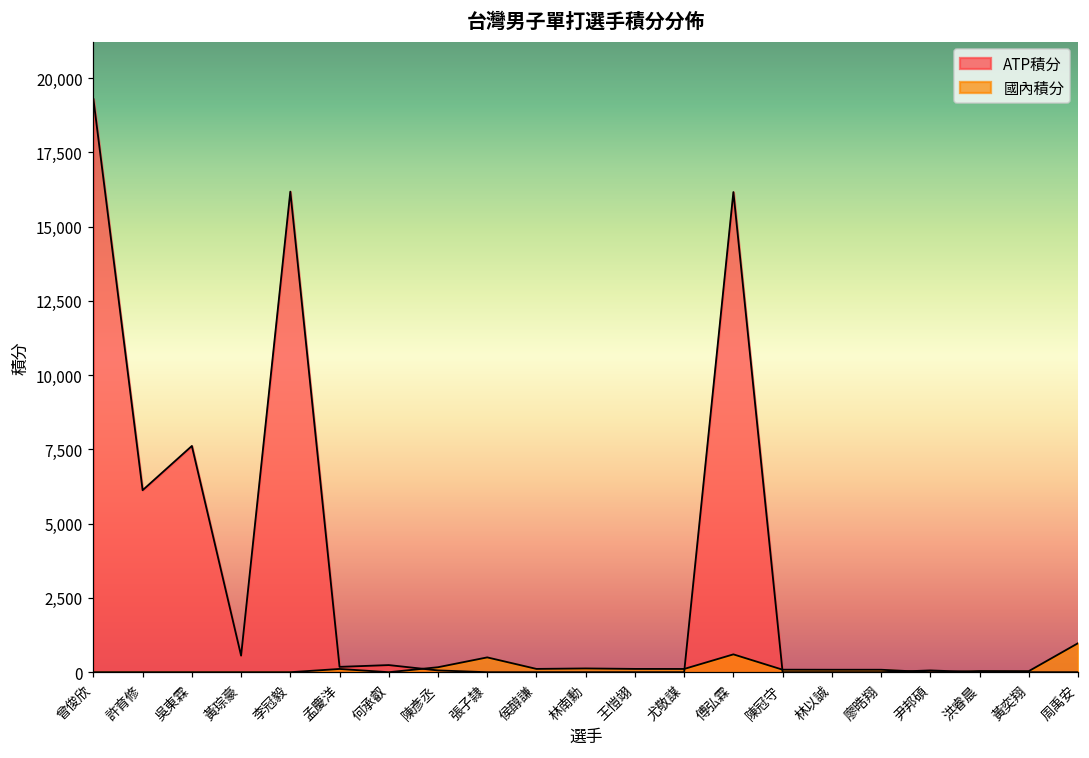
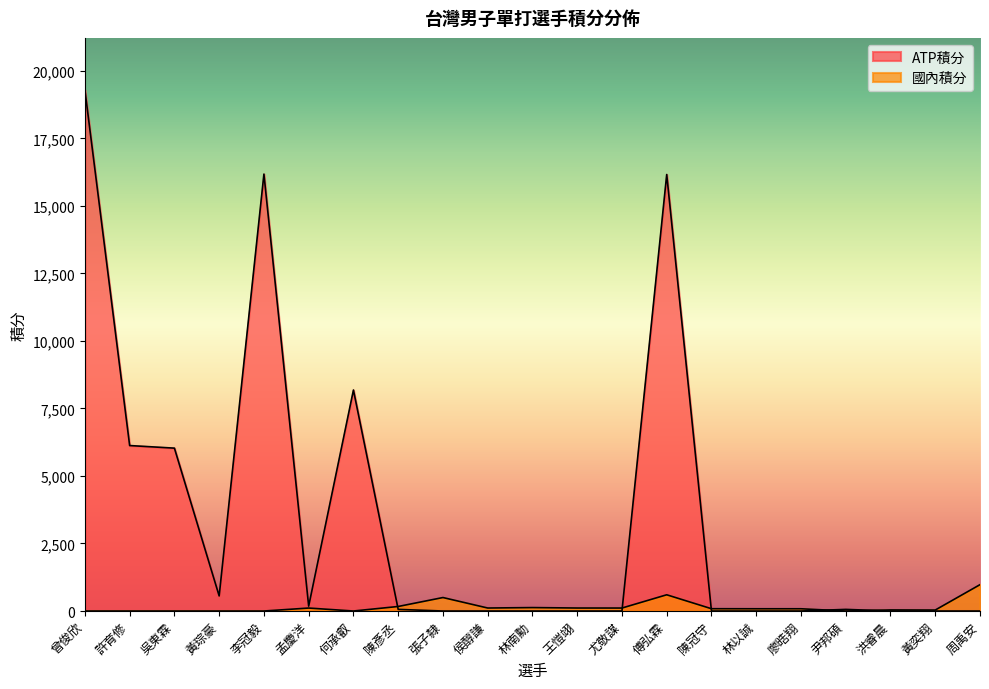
ATP積分, 吳東霖: 7,600 -> 6,000
ATP積分, 何承叡: 200 -> 8,200
